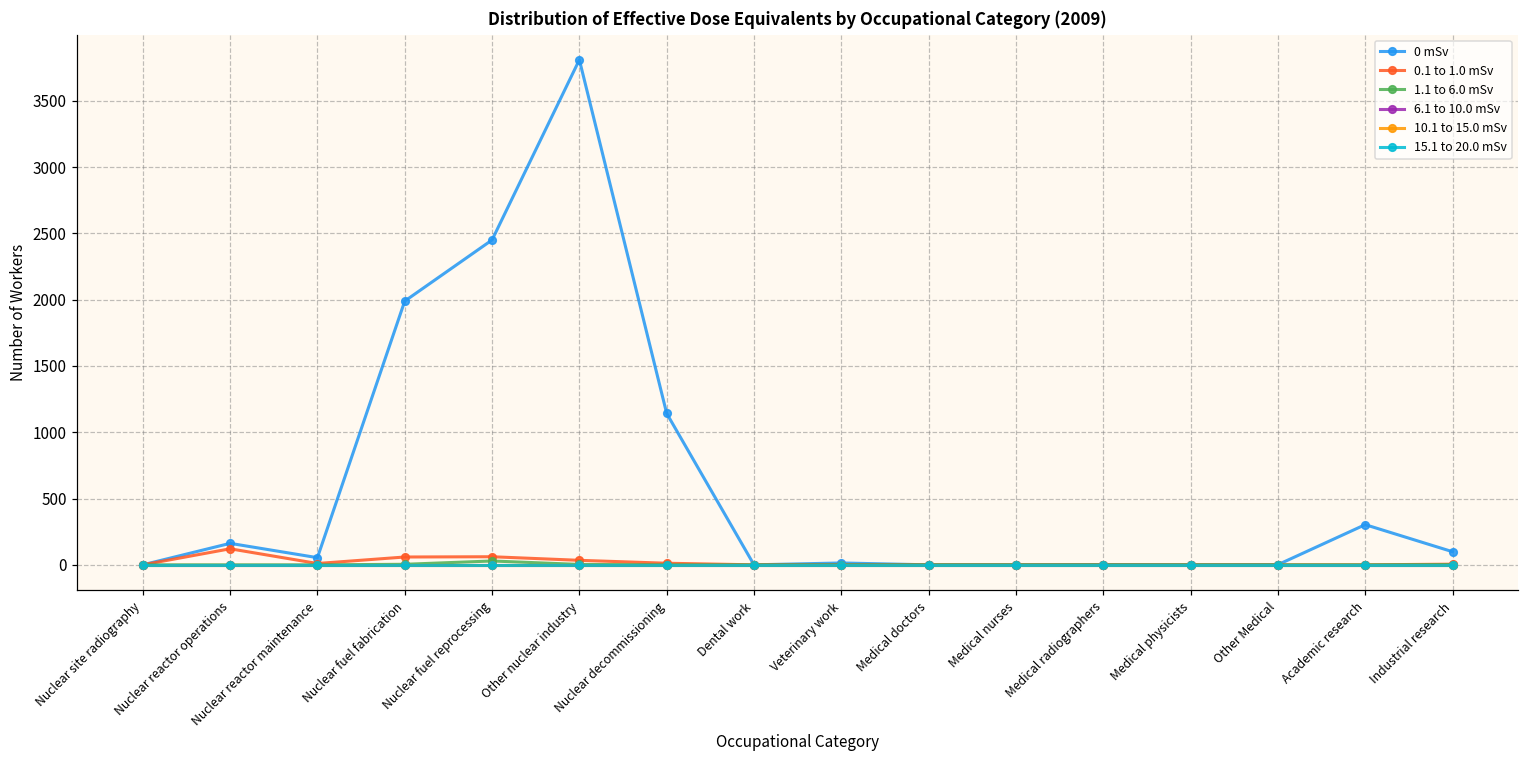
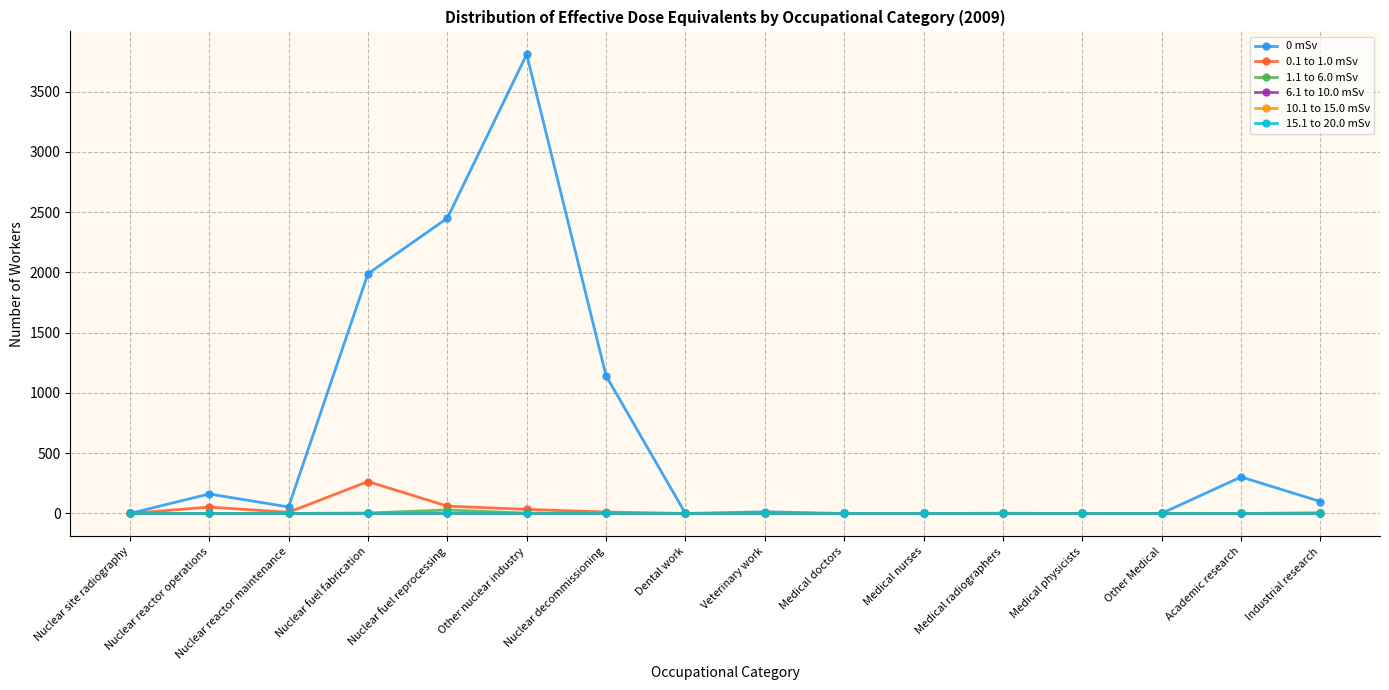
0.1 to 1.0 mSv, Nuclear reactor operations: 120 -> 50
0.1 to 1.0 mSv, Nuclear fuel fabrication: 60 -> 270
